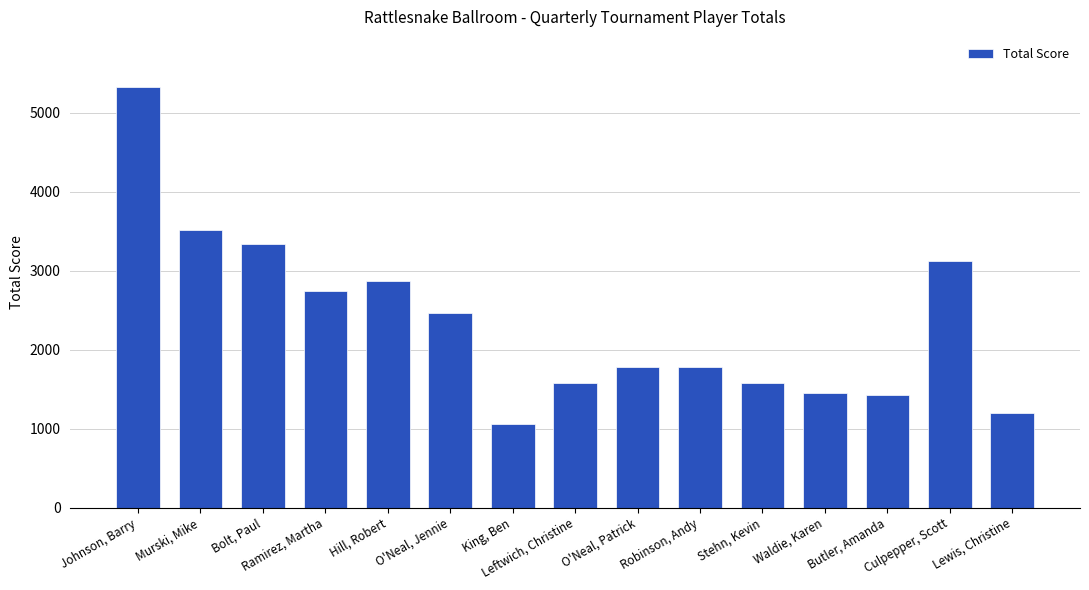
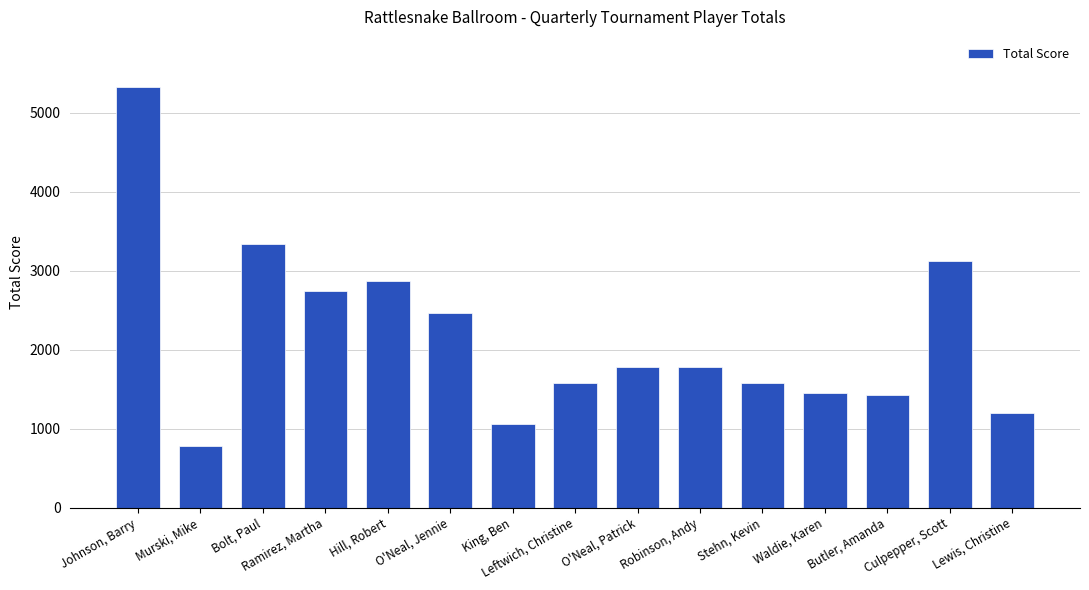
Murski, Mike: 3500 -> 800
